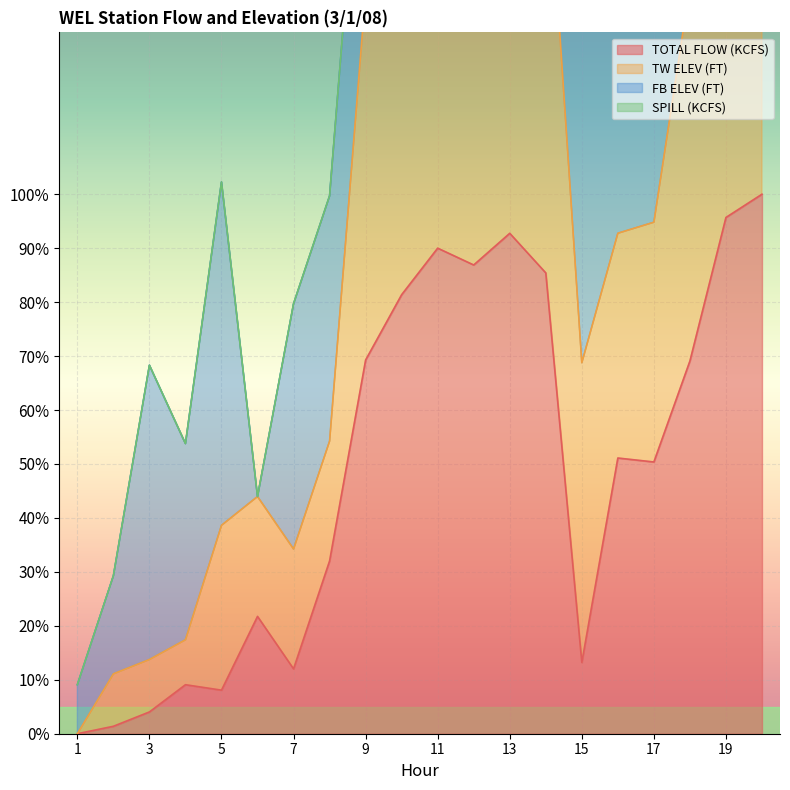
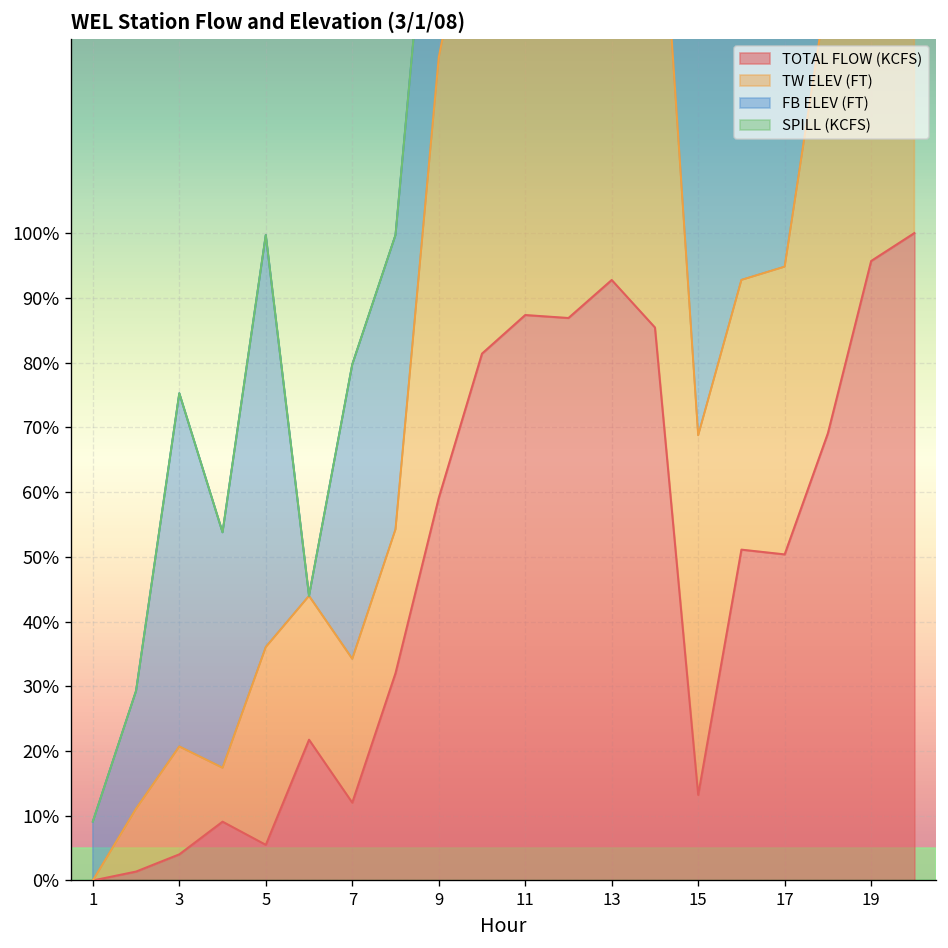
TW ELEV (FT), 3: 10% -> 17%
TOTAL FLOW (KCFS), 5: 8% -> 6%
TOTAL FLOW (KCFS), 9: 69% -> 59%
TOTAL FLOW (KCFS), 11: 90% -> 87%
